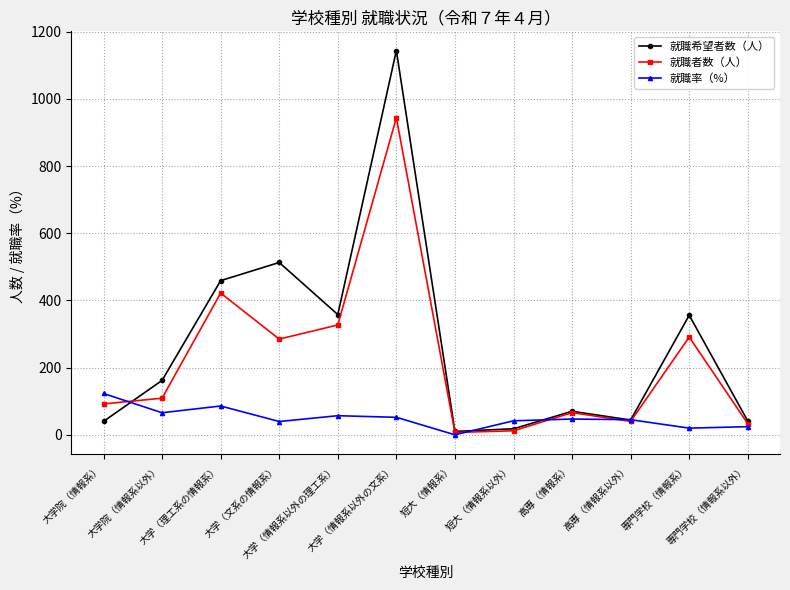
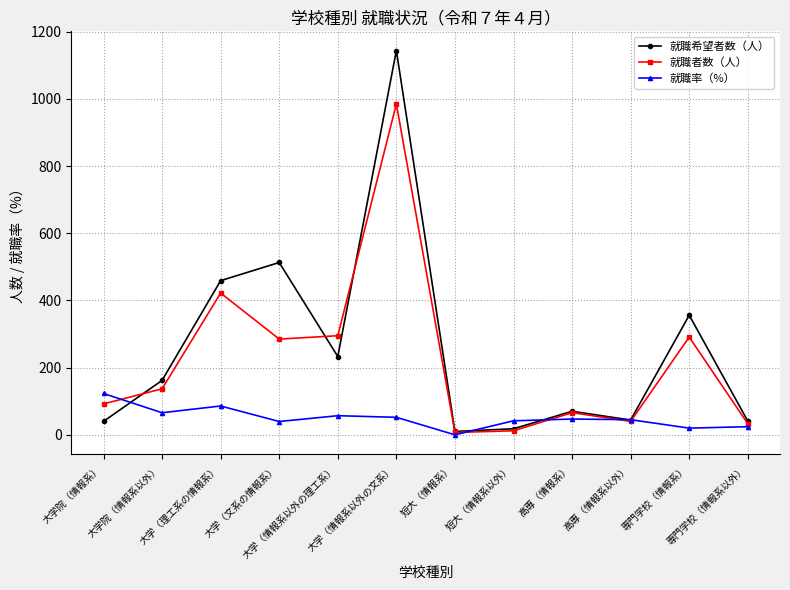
就職者数（人）, 大学院（情報系以外）: 110 -> 140
就職希望者数（人）, 大学（情報系以外の理工系）: 360 -> 230
就職者数（人）, 大学（情報系以外の理工系）: 330 -> 300
就職者数（人）, 大学（情報系以外の文系）: 940 -> 990
